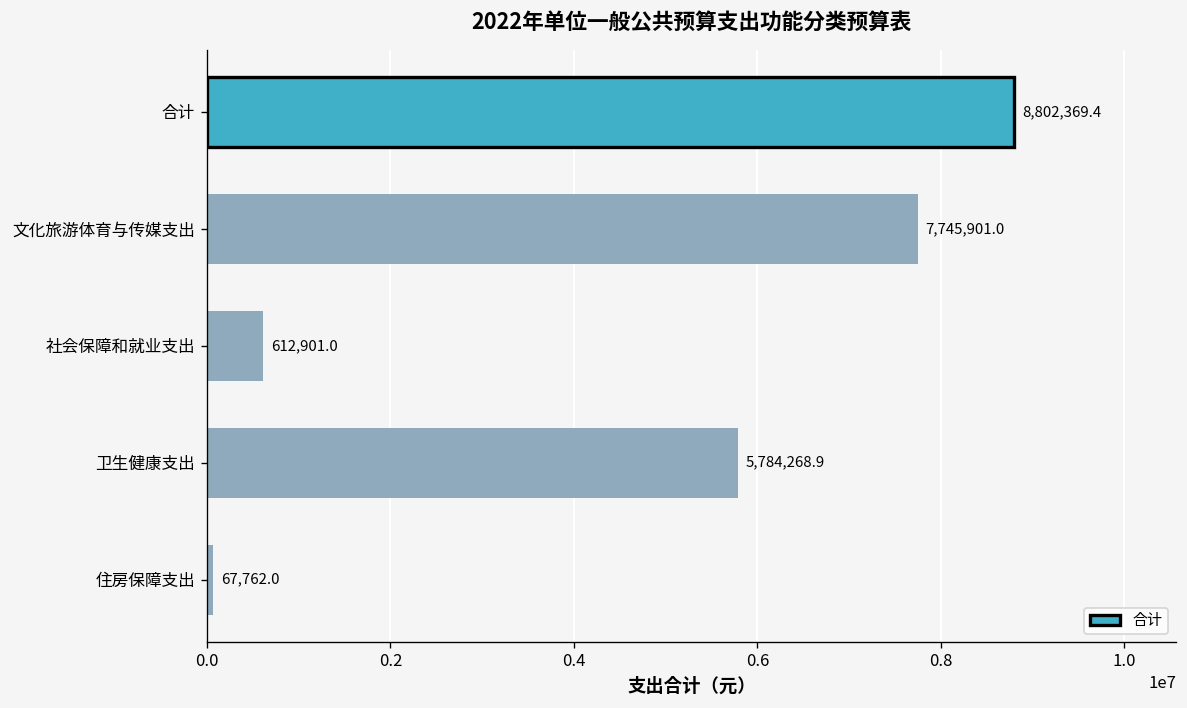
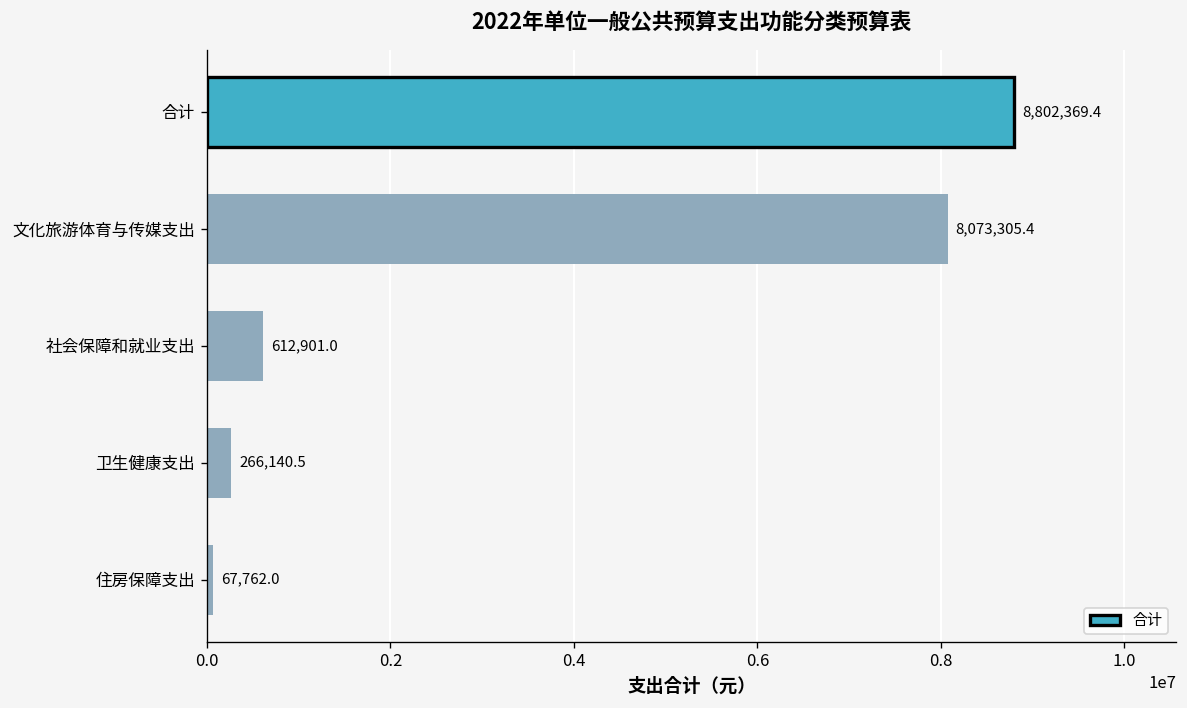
文化旅游体育与传媒支出: 7,745,901.0 -> 8,073,305.4
卫生健康支出: 5,784,268.9 -> 266,140.5
